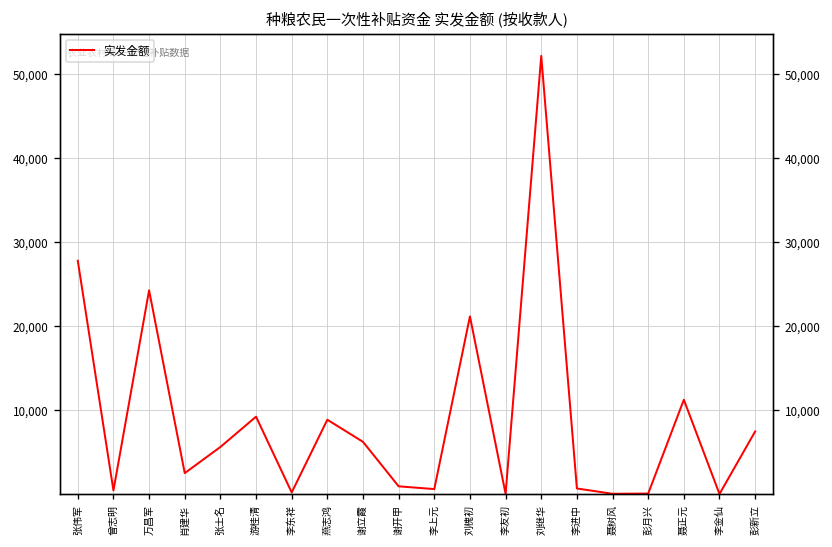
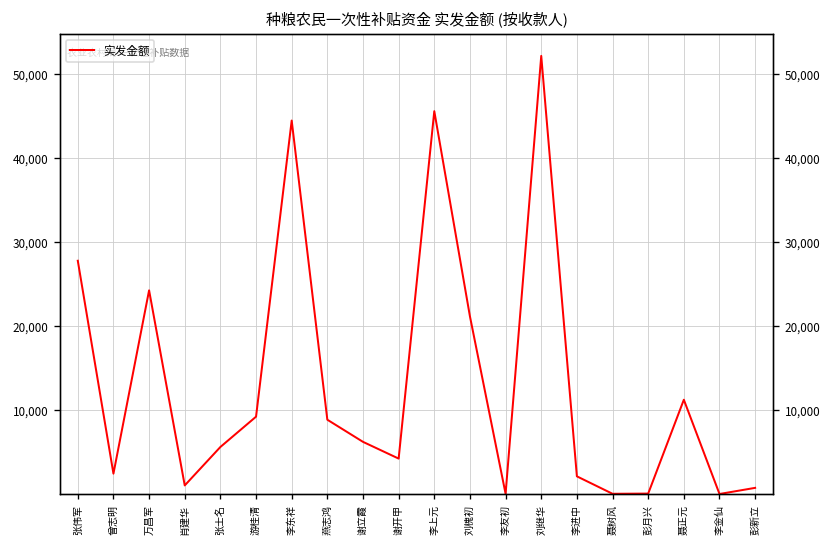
曾志明: 0 -> 2,000
肖建华: 3,000 -> 1,000
李东祥: 0 -> 45,000
谢开甲: 1,000 -> 4,000
李上元: 1,000 -> 46,000
李进中: 1,000 -> 2,000
彭新立: 7,000 -> 1,000
